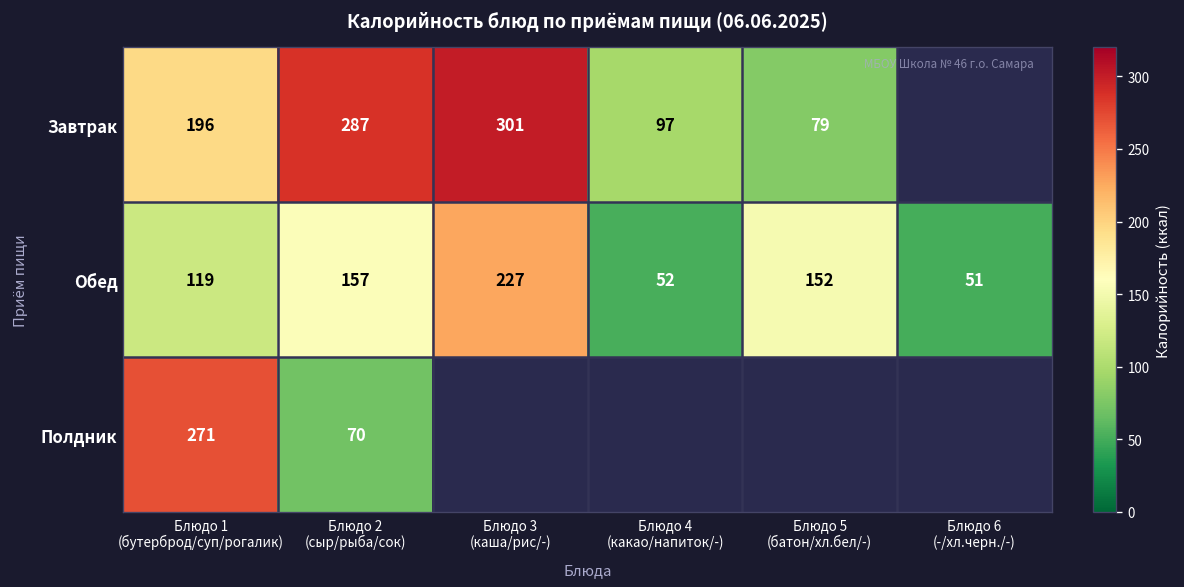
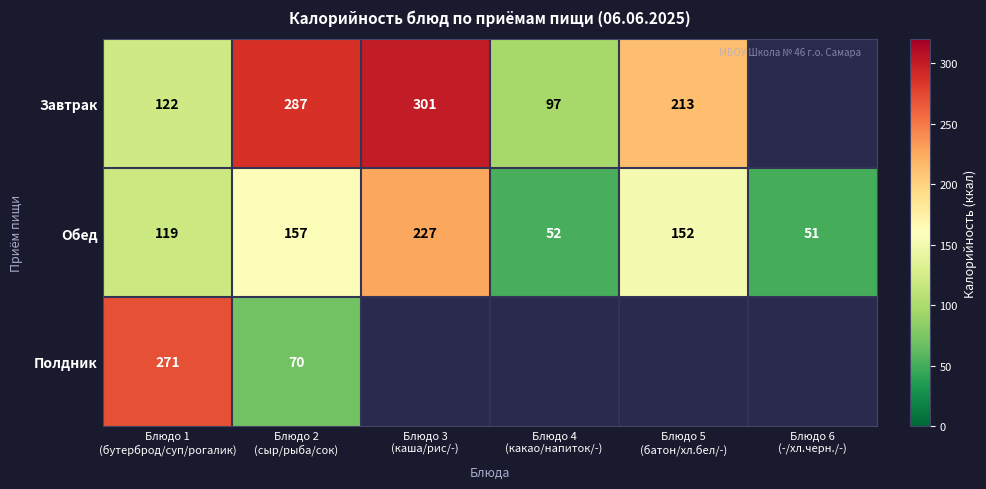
Завтрак, Блюдо 1 (бутерброд/суп/рогалик): 196 -> 122
Завтрак, Блюдо 5 (батон/хл.бел/-): 79 -> 213
